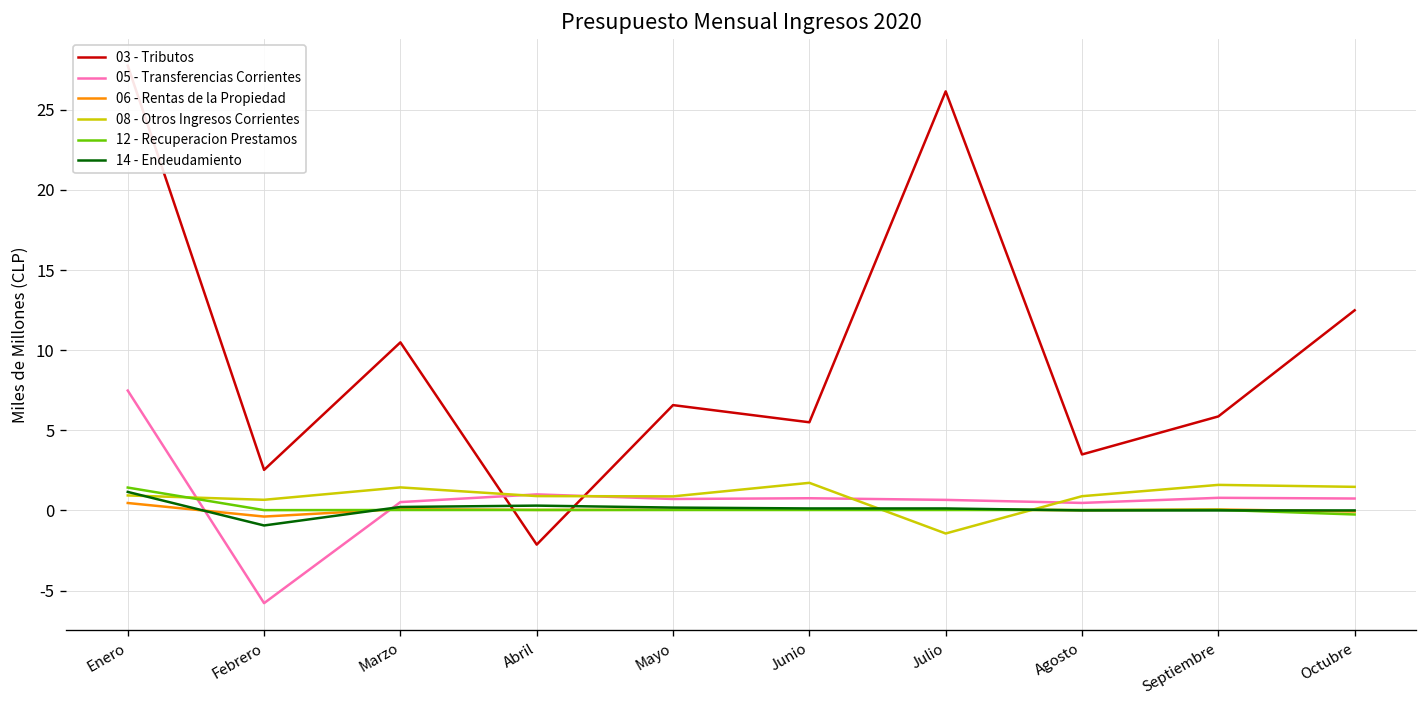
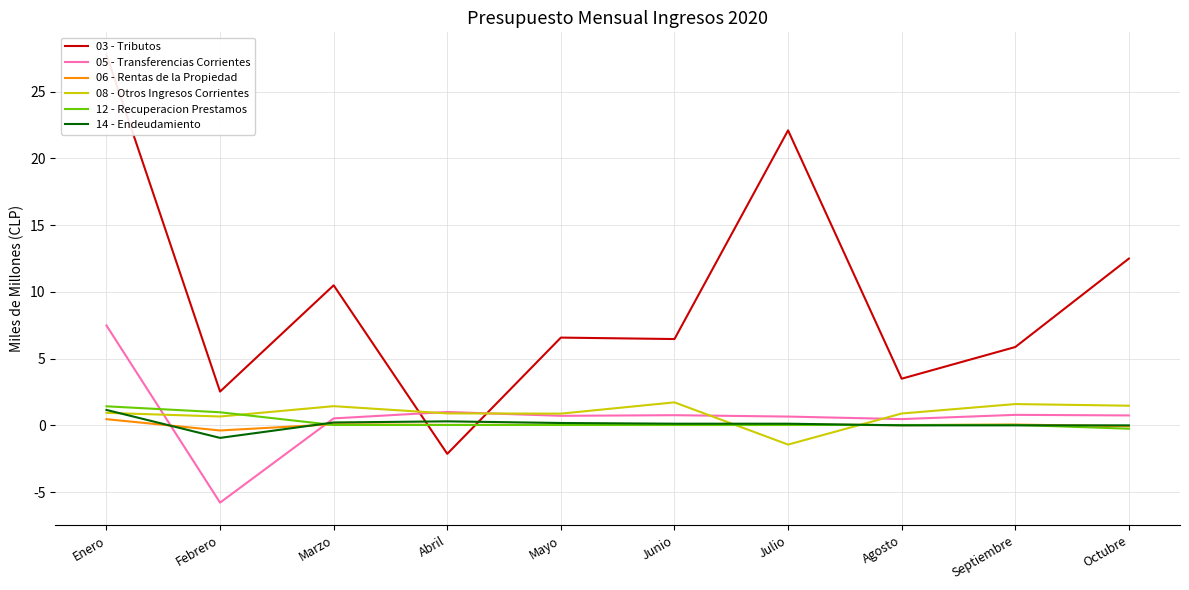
12 - Recuperacion Prestamos, Febrero: 0.0 -> 1.0
03 - Tributos, Junio: 5.5 -> 6.5
03 - Tributos, Julio: 26.2 -> 22.1
